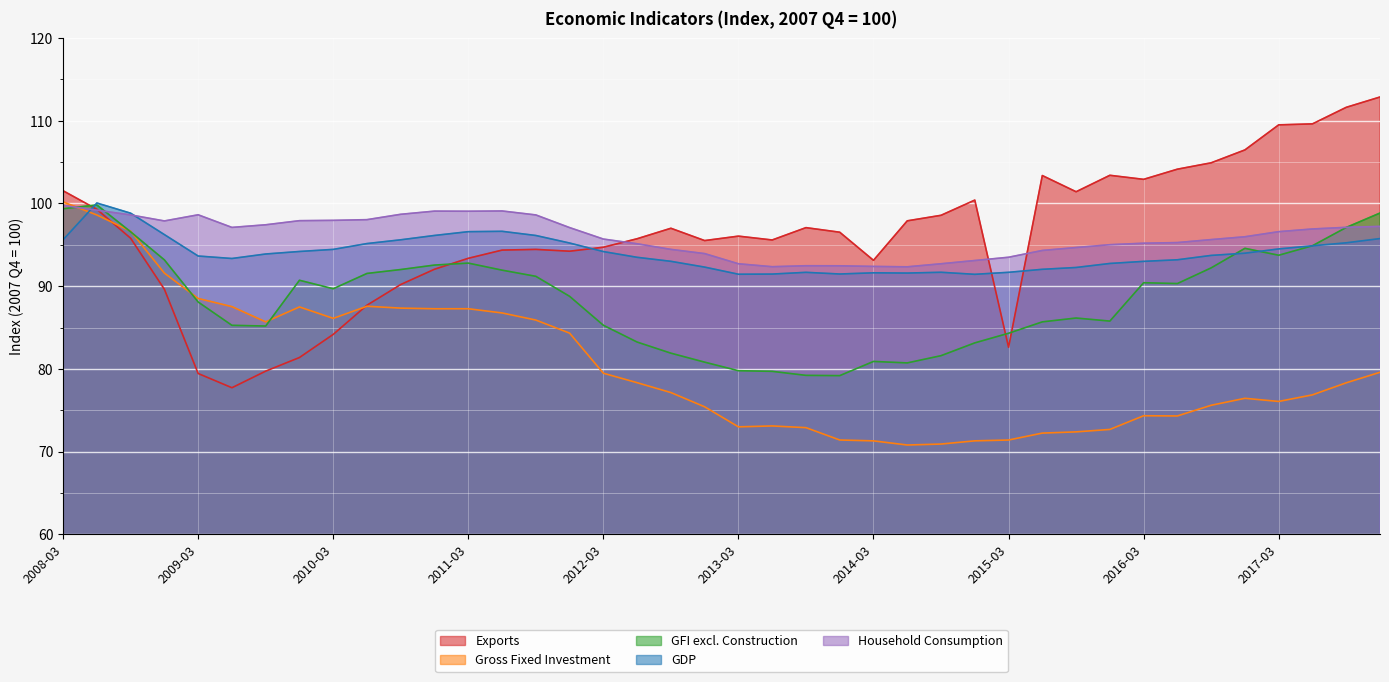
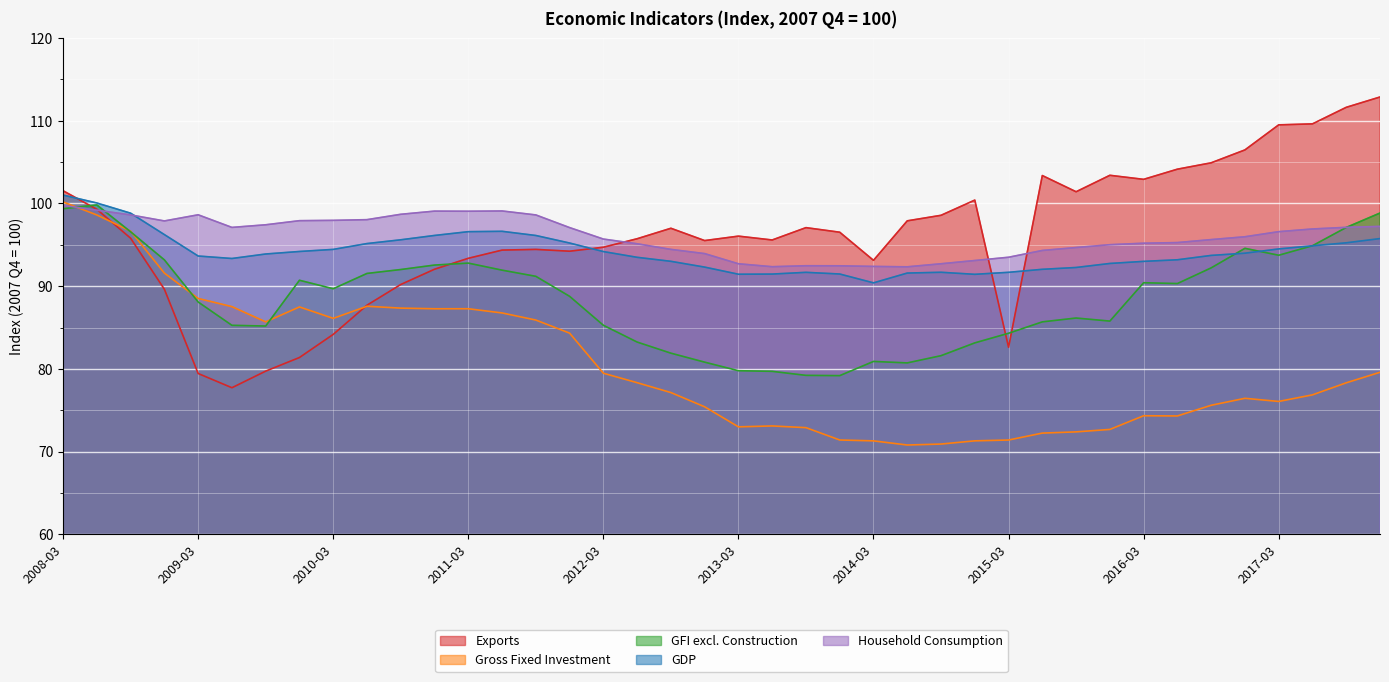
GDP, 2008-03: 96 -> 101
GDP, 2014-03: 92 -> 90
